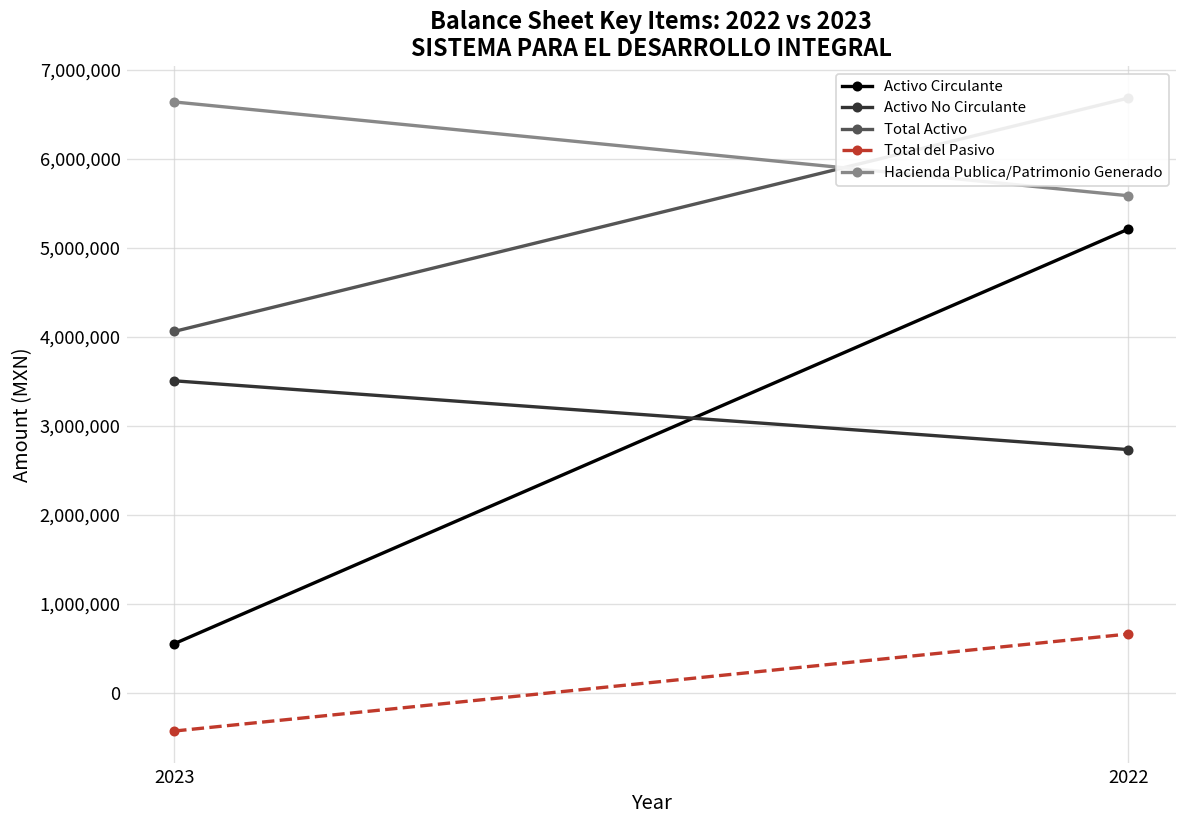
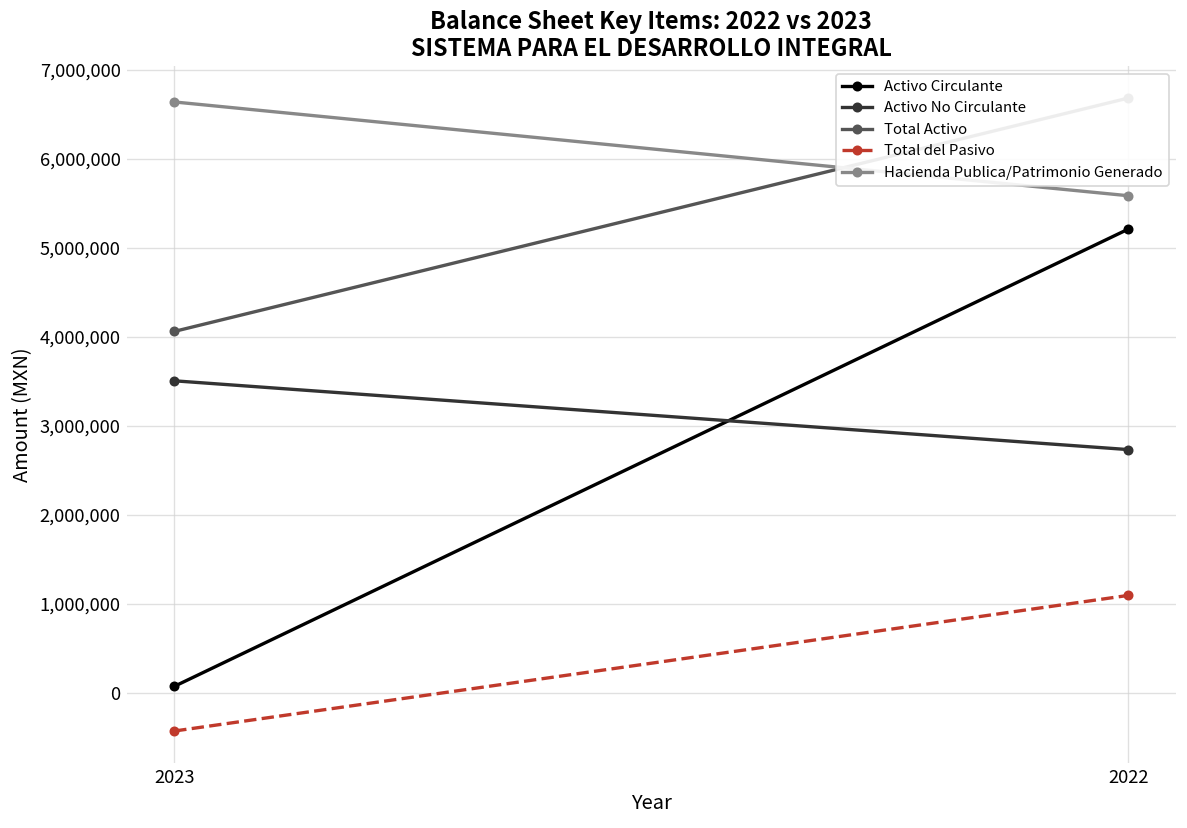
Activo Circulante, 2023: 600,000 -> 100,000
Total del Pasivo, 2022: 700,000 -> 1,100,000
